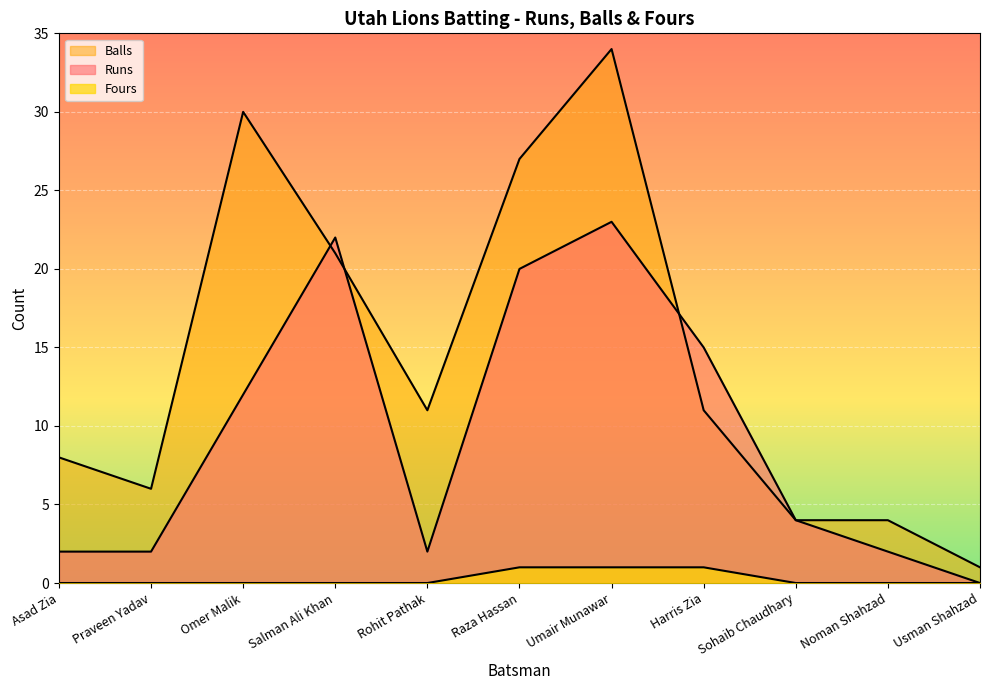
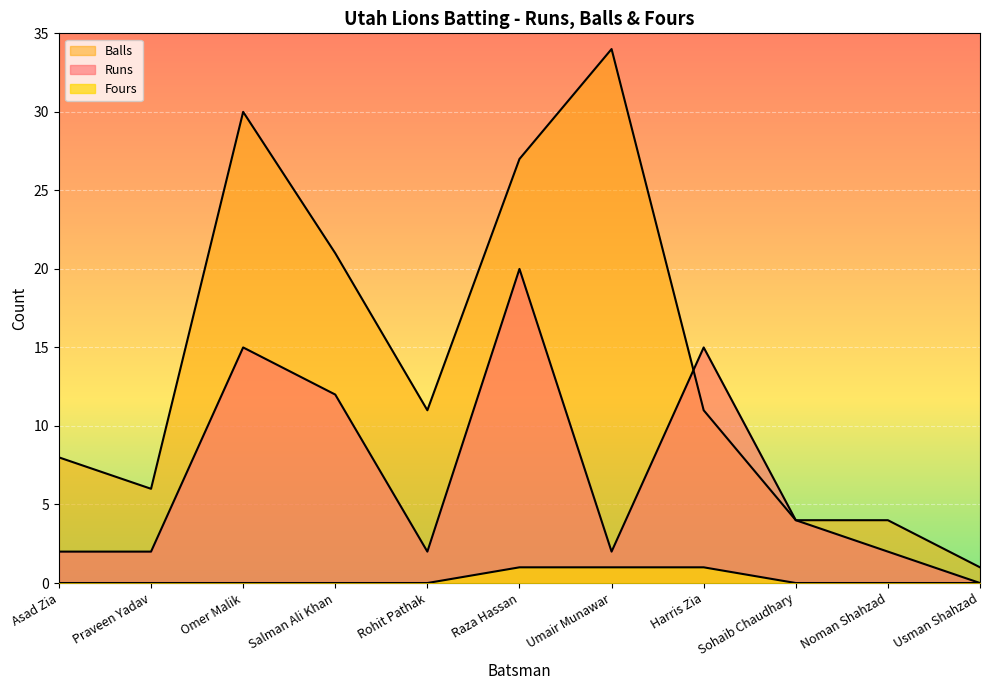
Runs, Omer Malik: 12 -> 15
Runs, Salman Ali Khan: 22 -> 12
Runs, Umair Munawar: 23 -> 2
